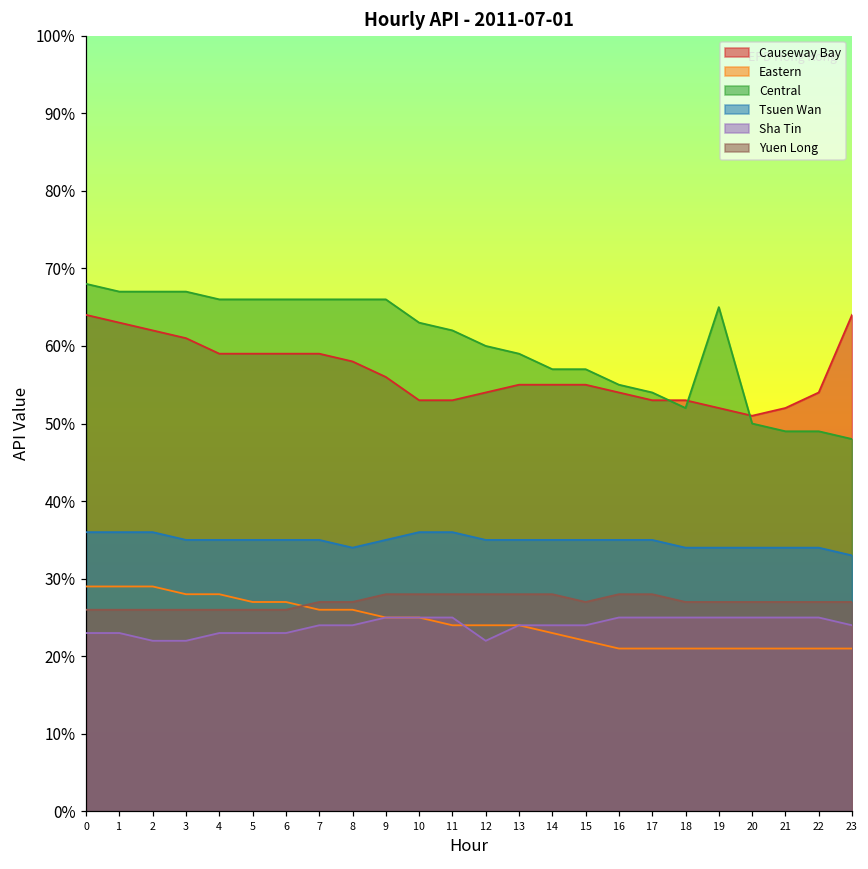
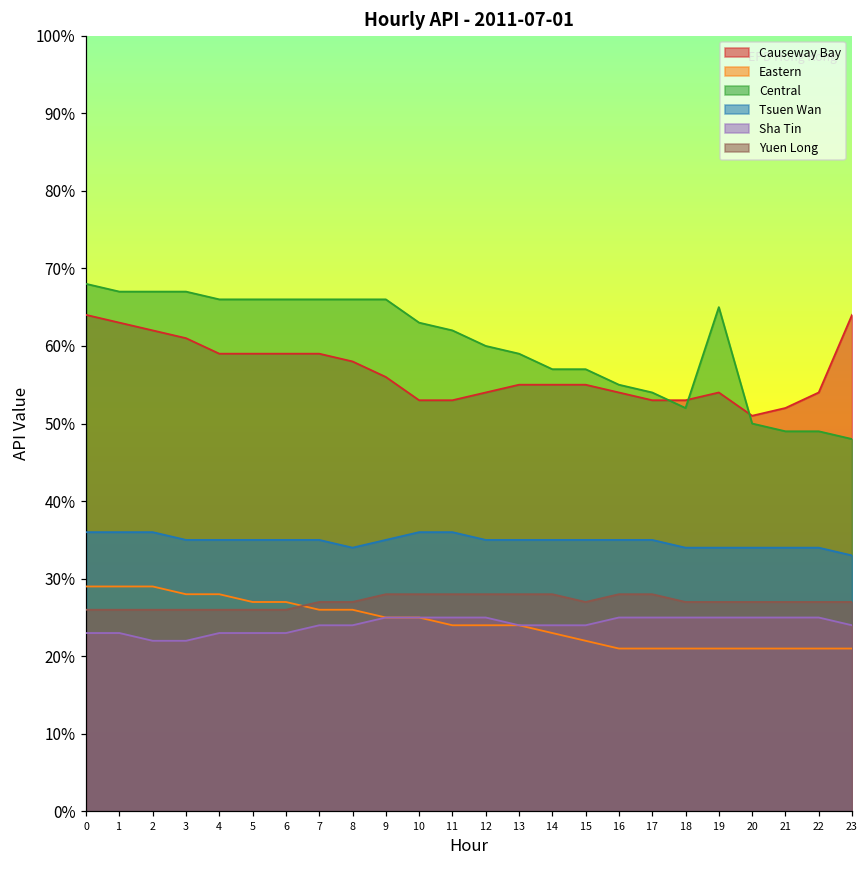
Sha Tin, 12: 22% -> 25%
Causeway Bay, 19: 52% -> 54%
